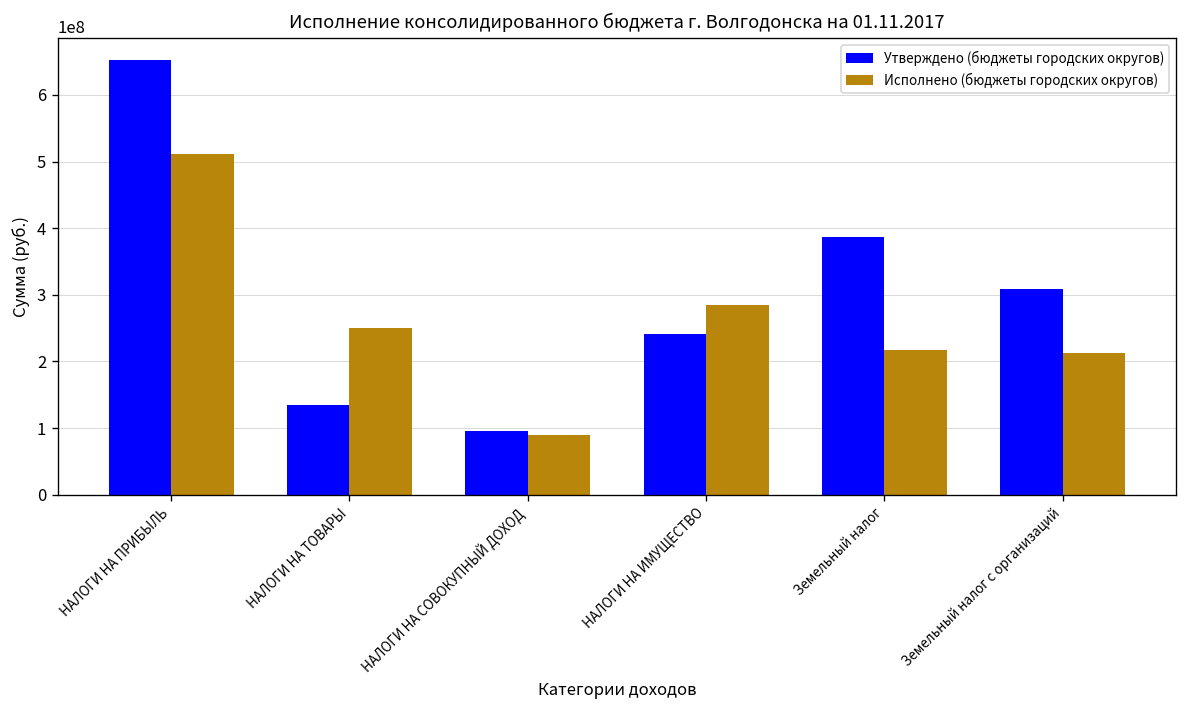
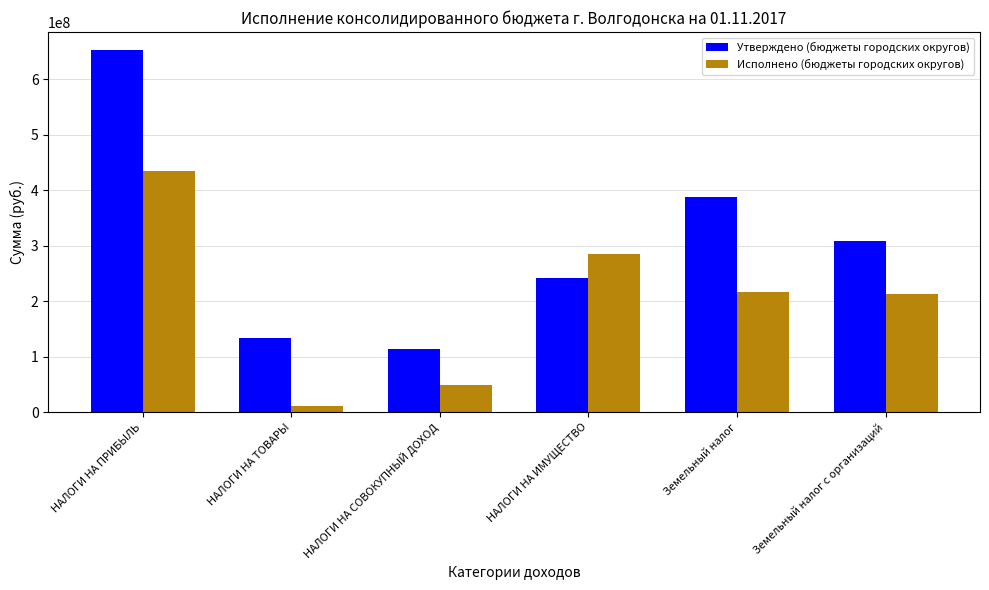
Исполнено (бюджеты городских округов), НАЛОГИ НА ПРИБЫЛЬ: 510000000 -> 440000000
Исполнено (бюджеты городских округов), НАЛОГИ НА ТОВАРЫ: 250000000 -> 10000000
Утверждено (бюджеты городских округов), НАЛОГИ НА СОВОКУПНЫЙ ДОХОД: 90000000 -> 110000000
Исполнено (бюджеты городских округов), НАЛОГИ НА СОВОКУПНЫЙ ДОХОД: 90000000 -> 50000000
